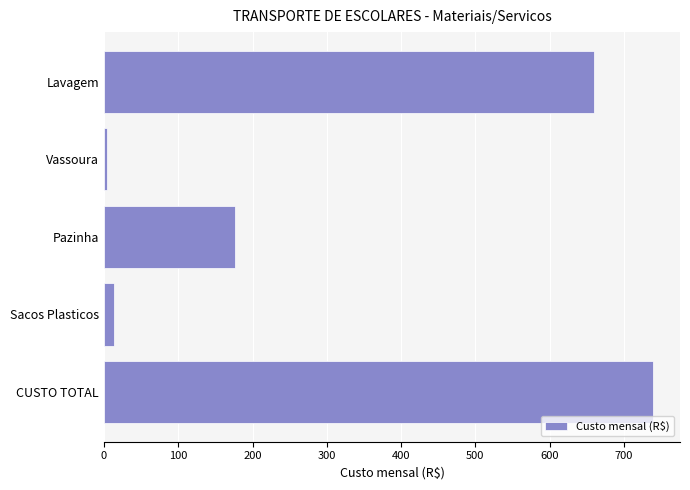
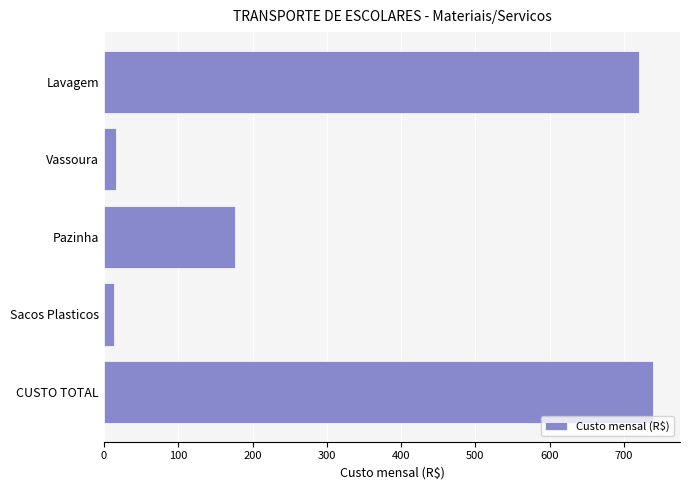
Lavagem: 660 -> 720
Vassoura: 0 -> 20
